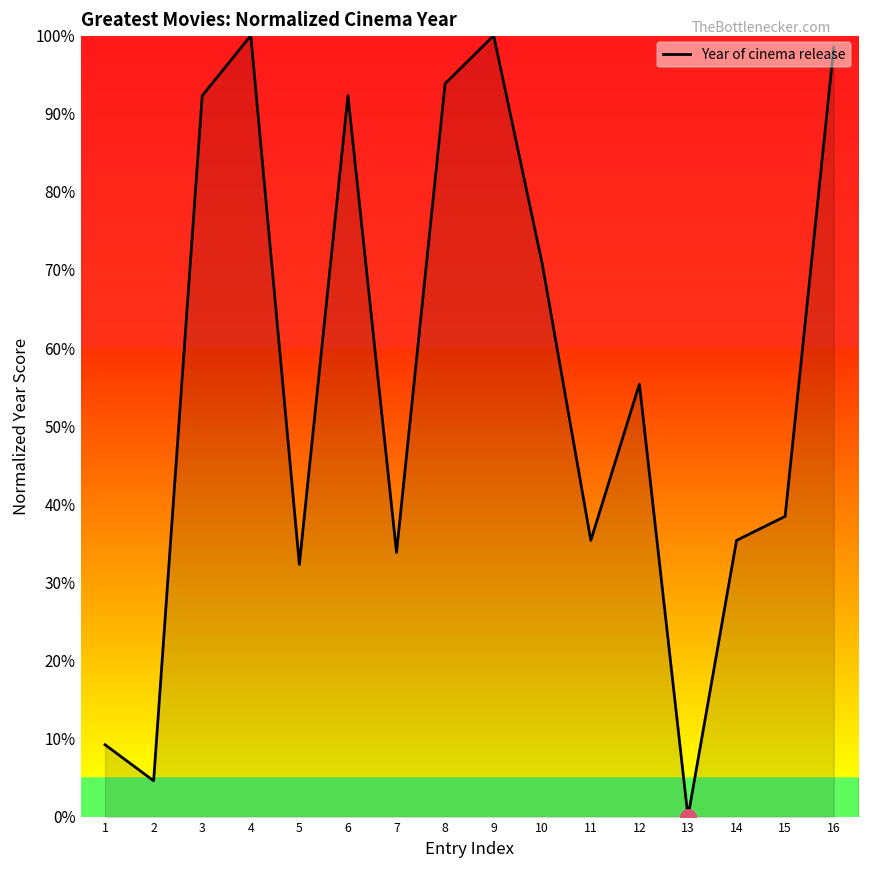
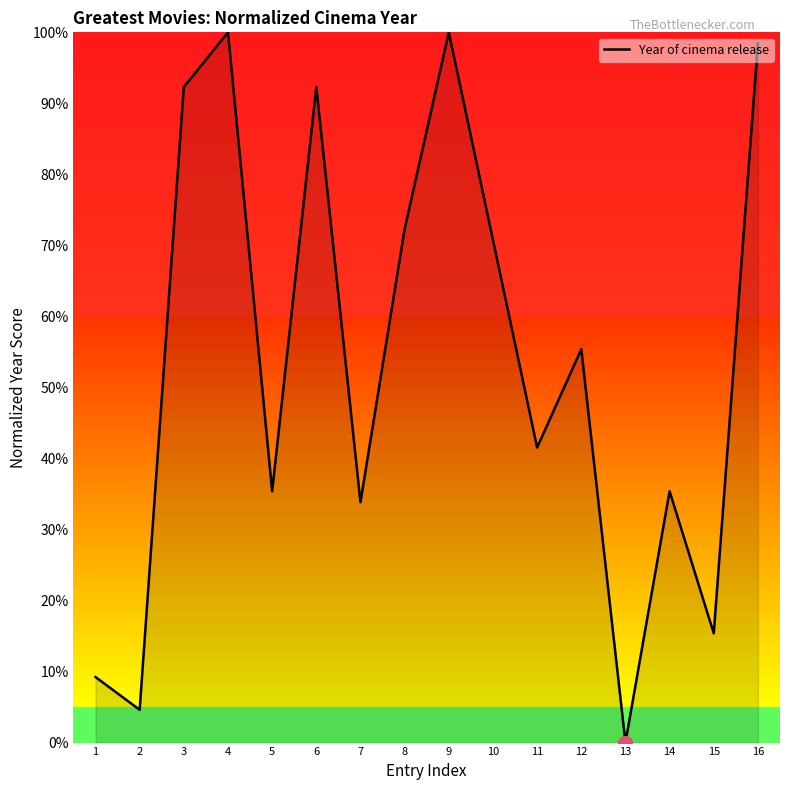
Year of cinema release, 5: 32% -> 35%
Year of cinema release, 8: 94% -> 72%
Year of cinema release, 11: 35% -> 42%
Year of cinema release, 15: 38% -> 15%
